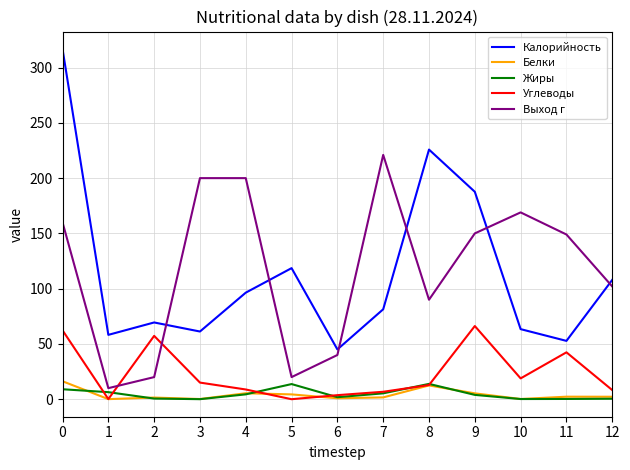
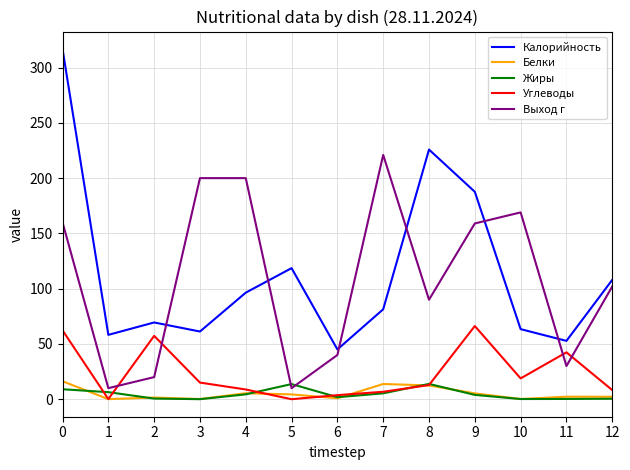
Выход г, 5: 20 -> 10
Белки, 7: 2 -> 14
Выход г, 9: 150 -> 159
Выход г, 11: 149 -> 30
